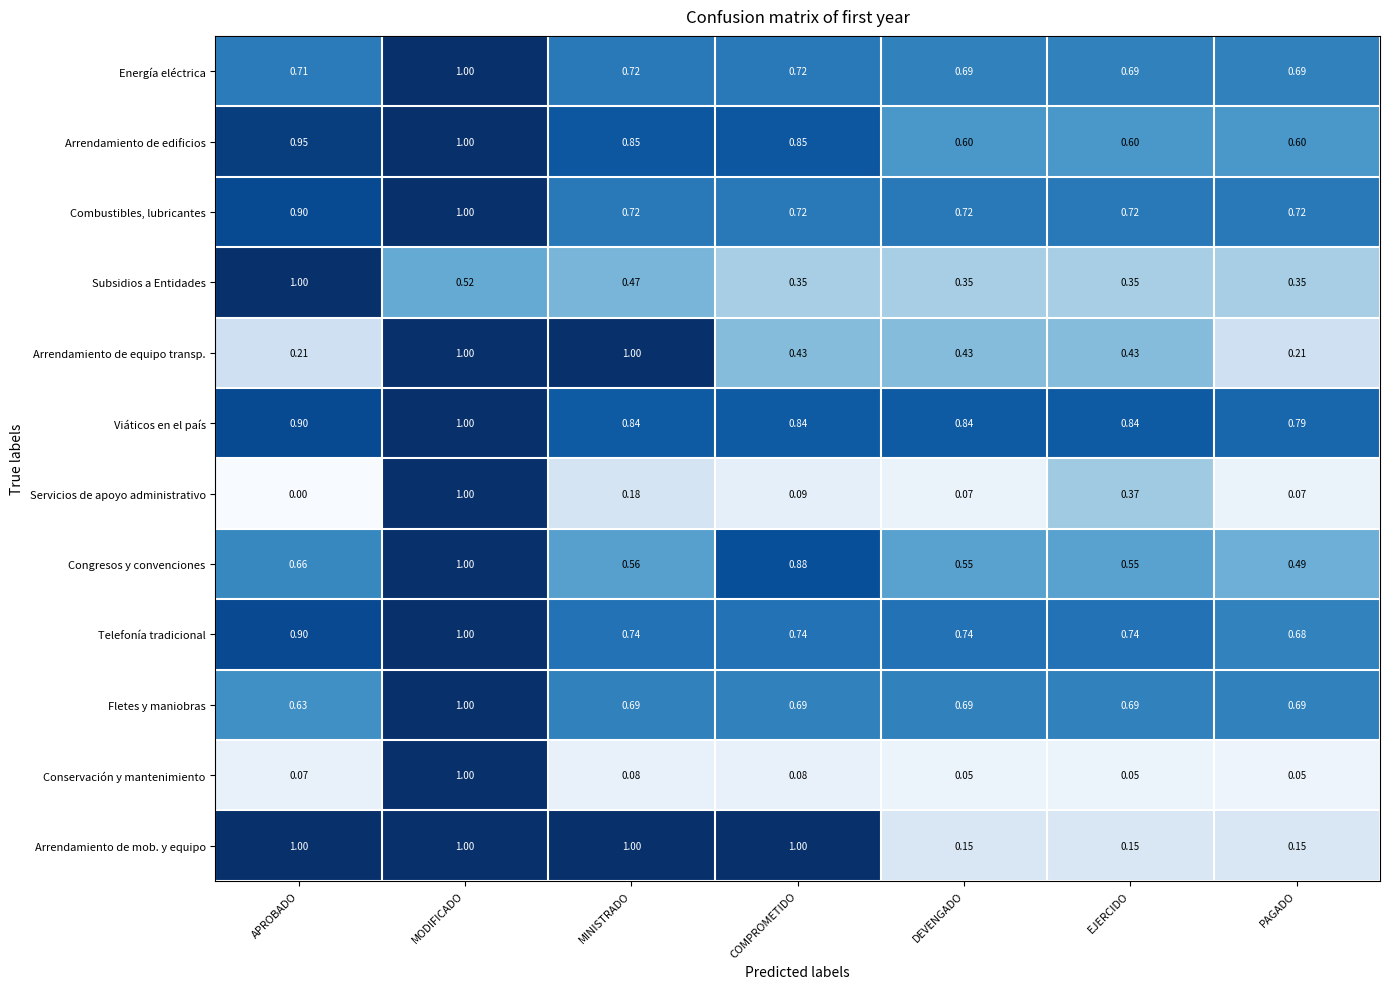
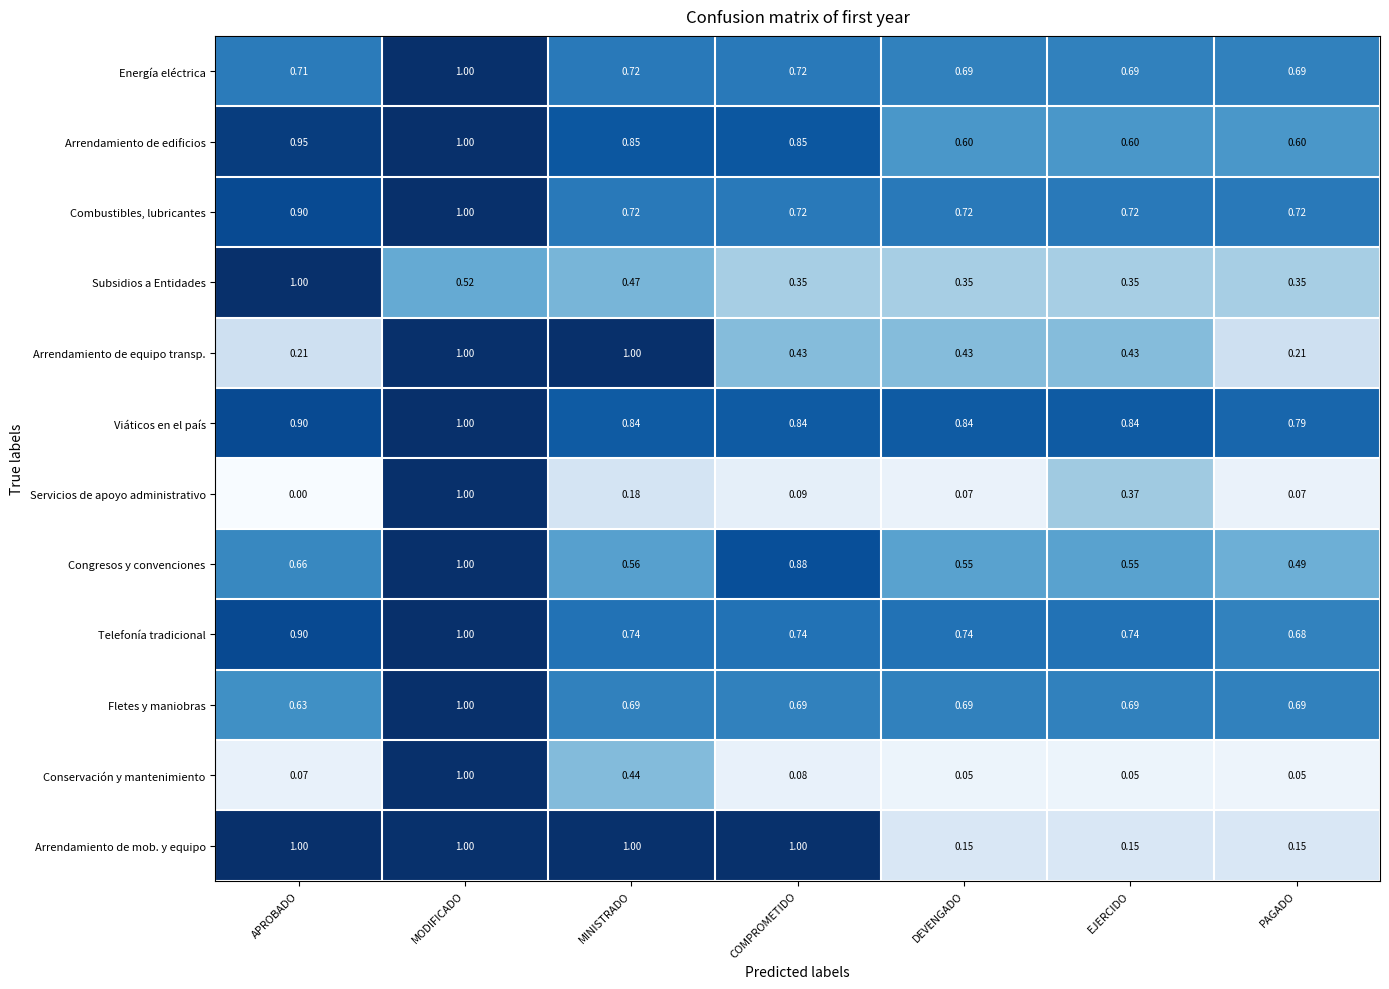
Conservación y mantenimiento, MINISTRADO: 0.08 -> 0.44
